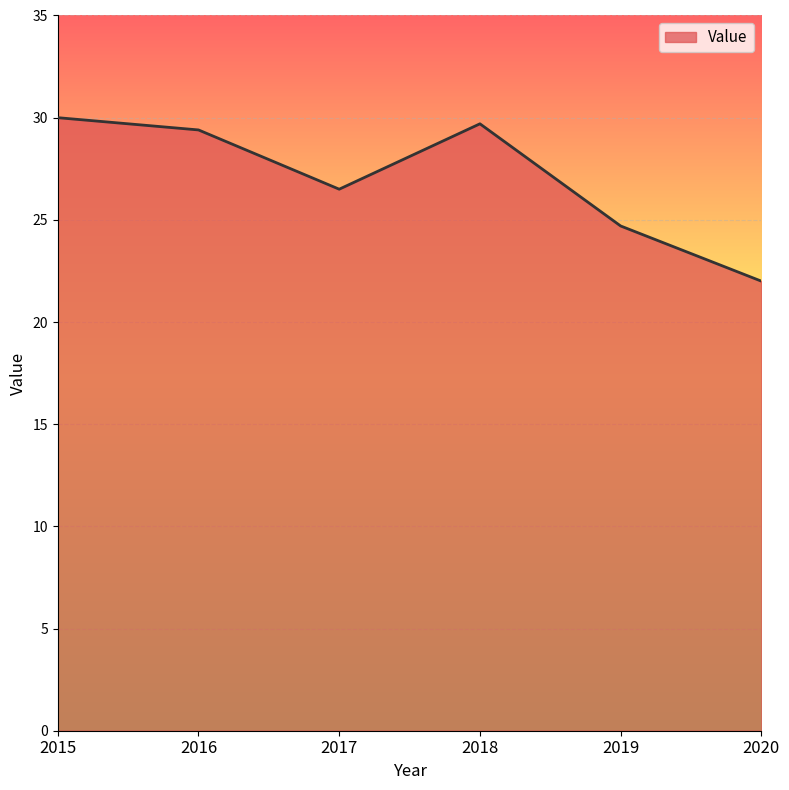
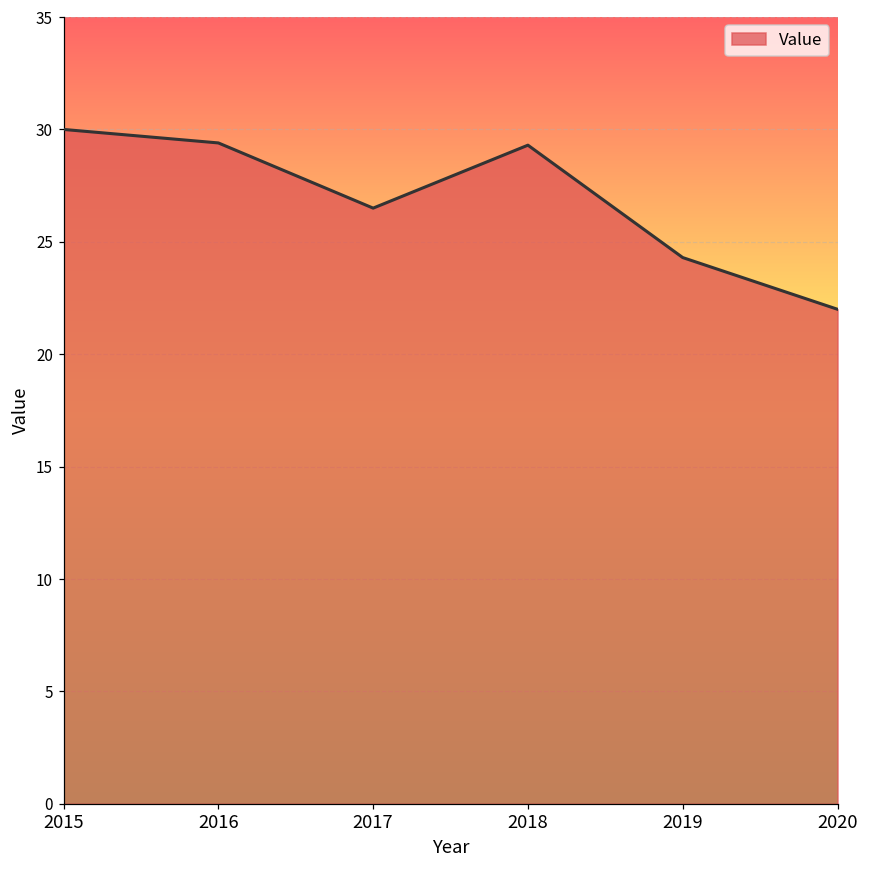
2018: 29.7 -> 29.3
2019: 24.7 -> 24.3
